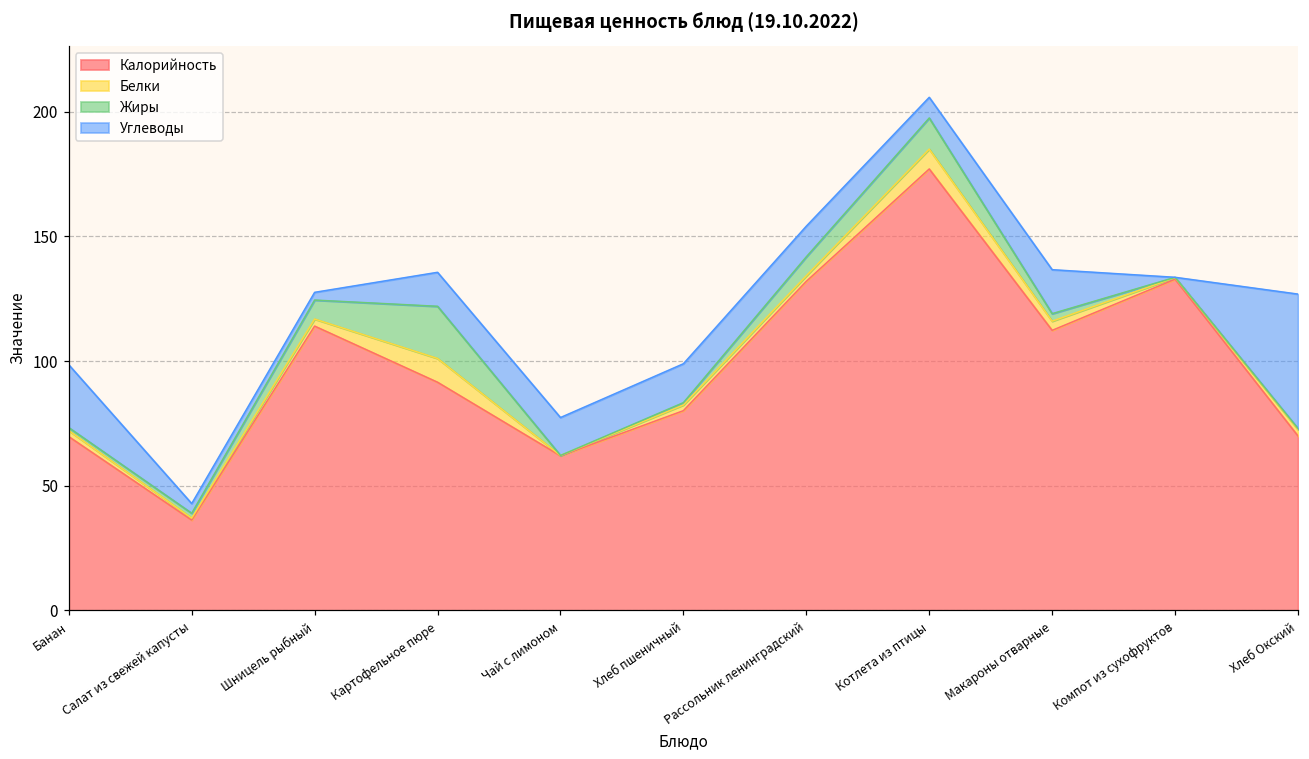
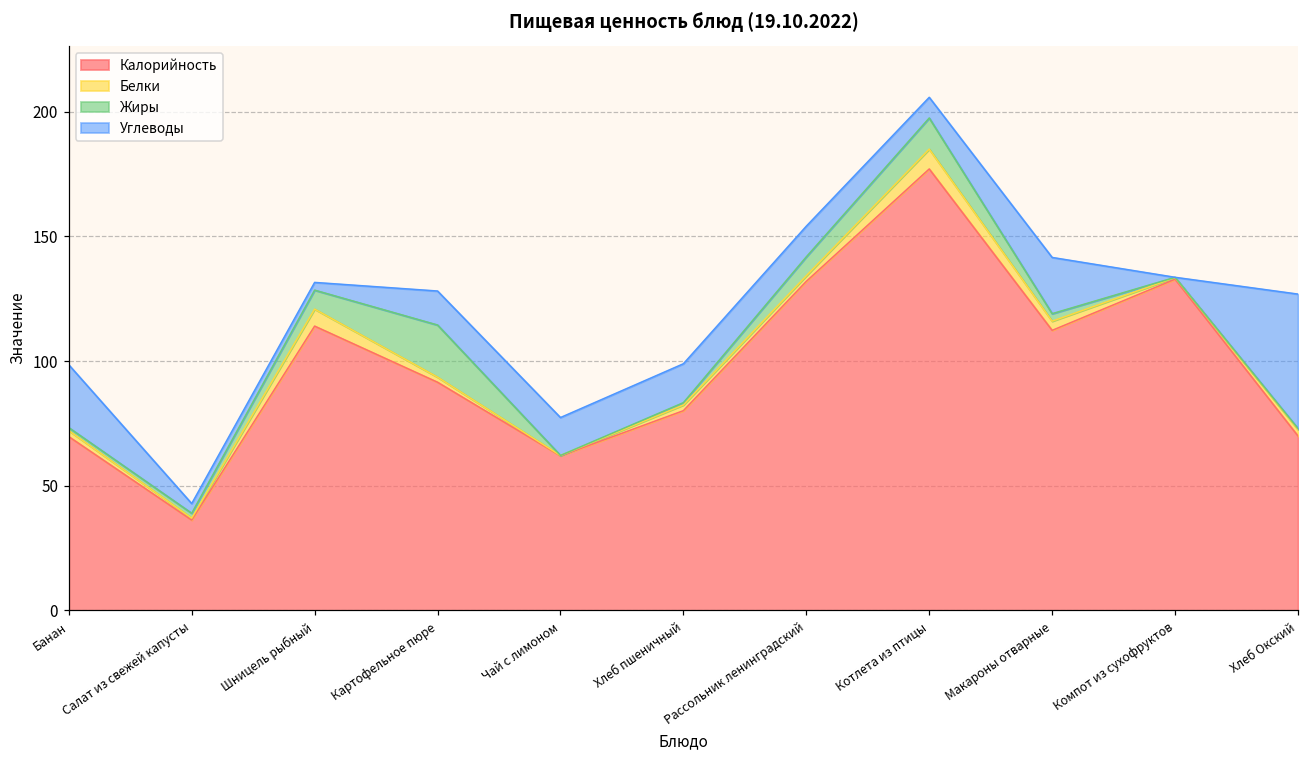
Белки, Шницель рыбный: 3 -> 7
Белки, Картофельное пюре: 10 -> 2
Углеводы, Макароны отварные: 18 -> 23
